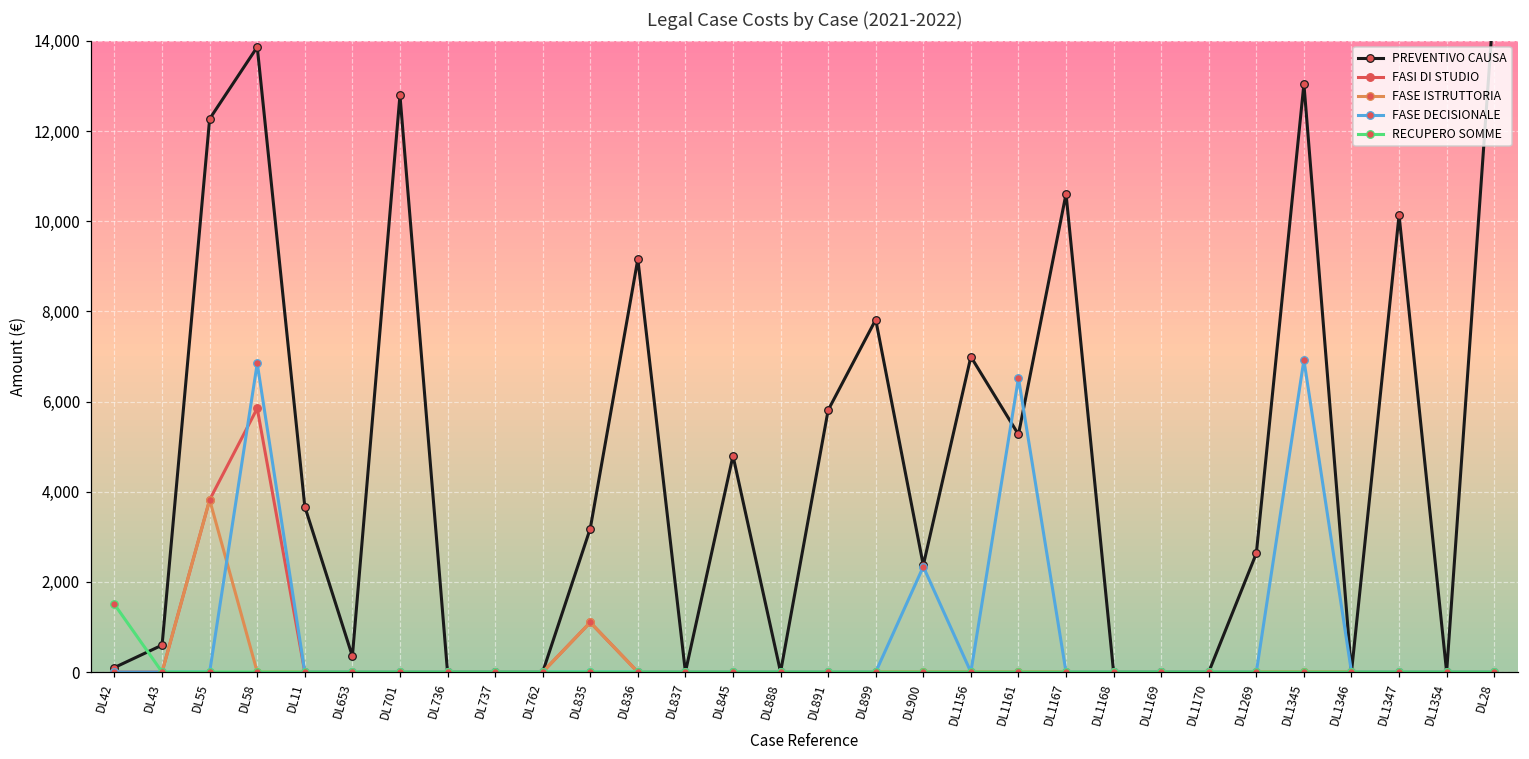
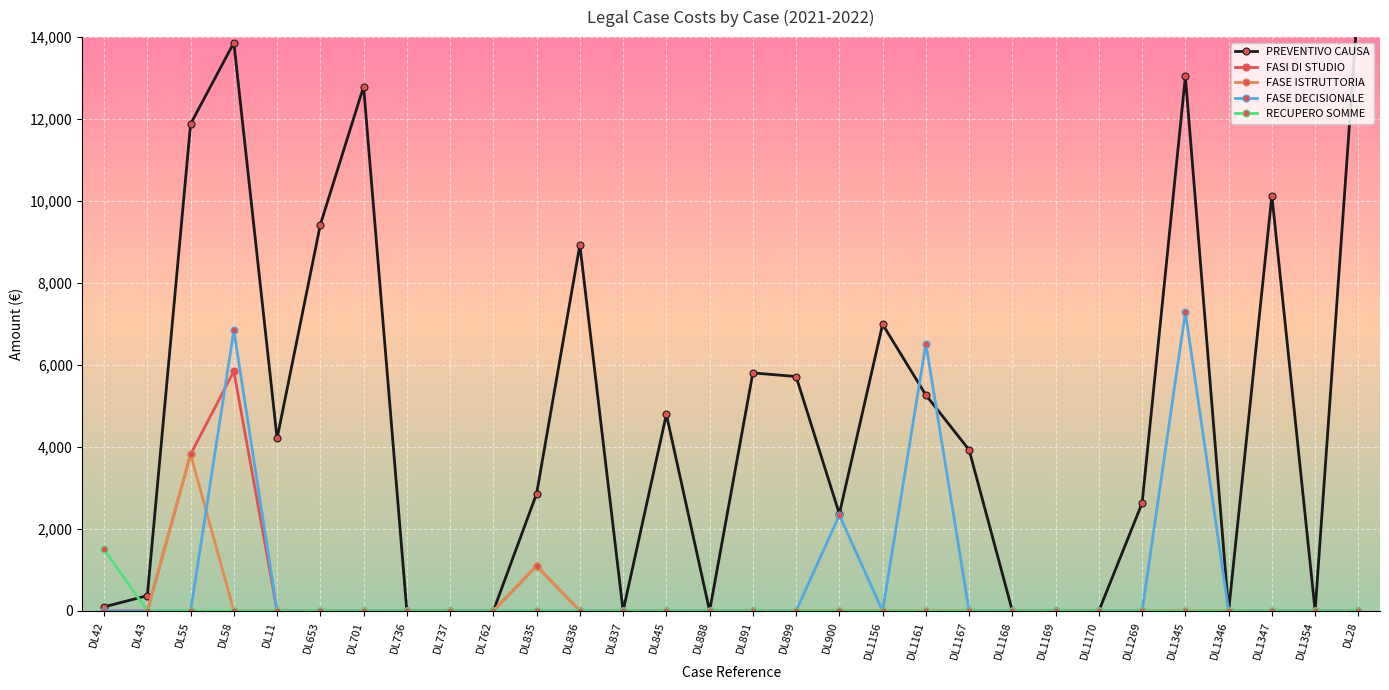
PREVENTIVO CAUSA, DL43: 600 -> 400
PREVENTIVO CAUSA, DL55: 12,300 -> 11,900
PREVENTIVO CAUSA, DL11: 3,700 -> 4,200
PREVENTIVO CAUSA, DL653: 400 -> 9,400
PREVENTIVO CAUSA, DL835: 3,200 -> 2,900
PREVENTIVO CAUSA, DL836: 9,200 -> 8,900
PREVENTIVO CAUSA, DL899: 7,800 -> 5,700
PREVENTIVO CAUSA, DL1167: 10,600 -> 3,900
FASE DECISIONALE, DL1345: 6,900 -> 7,300
